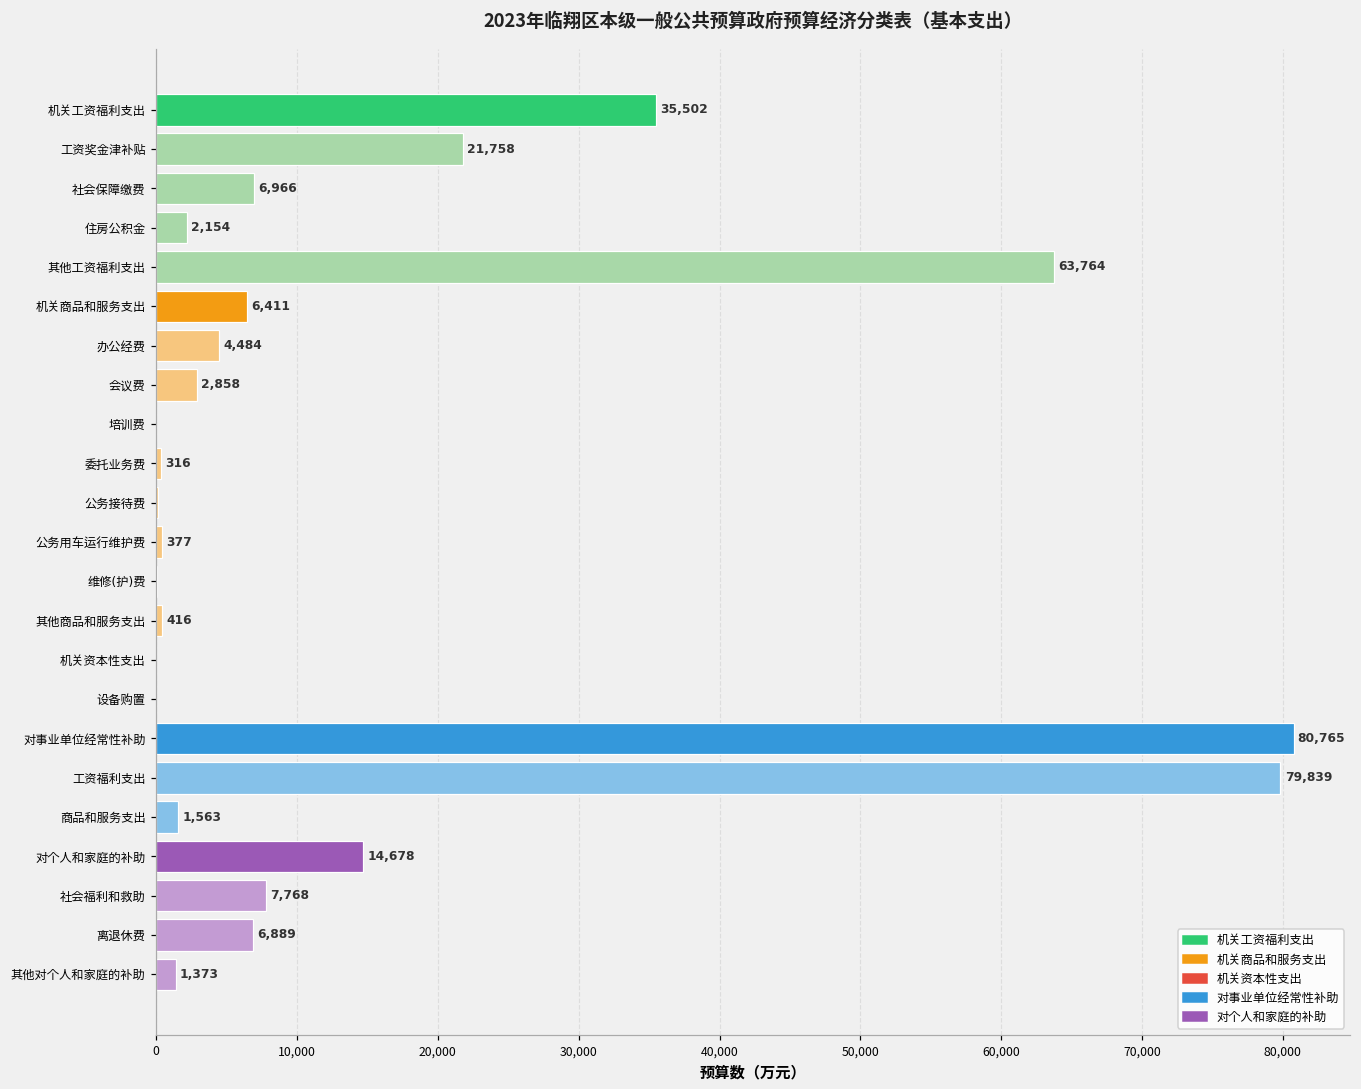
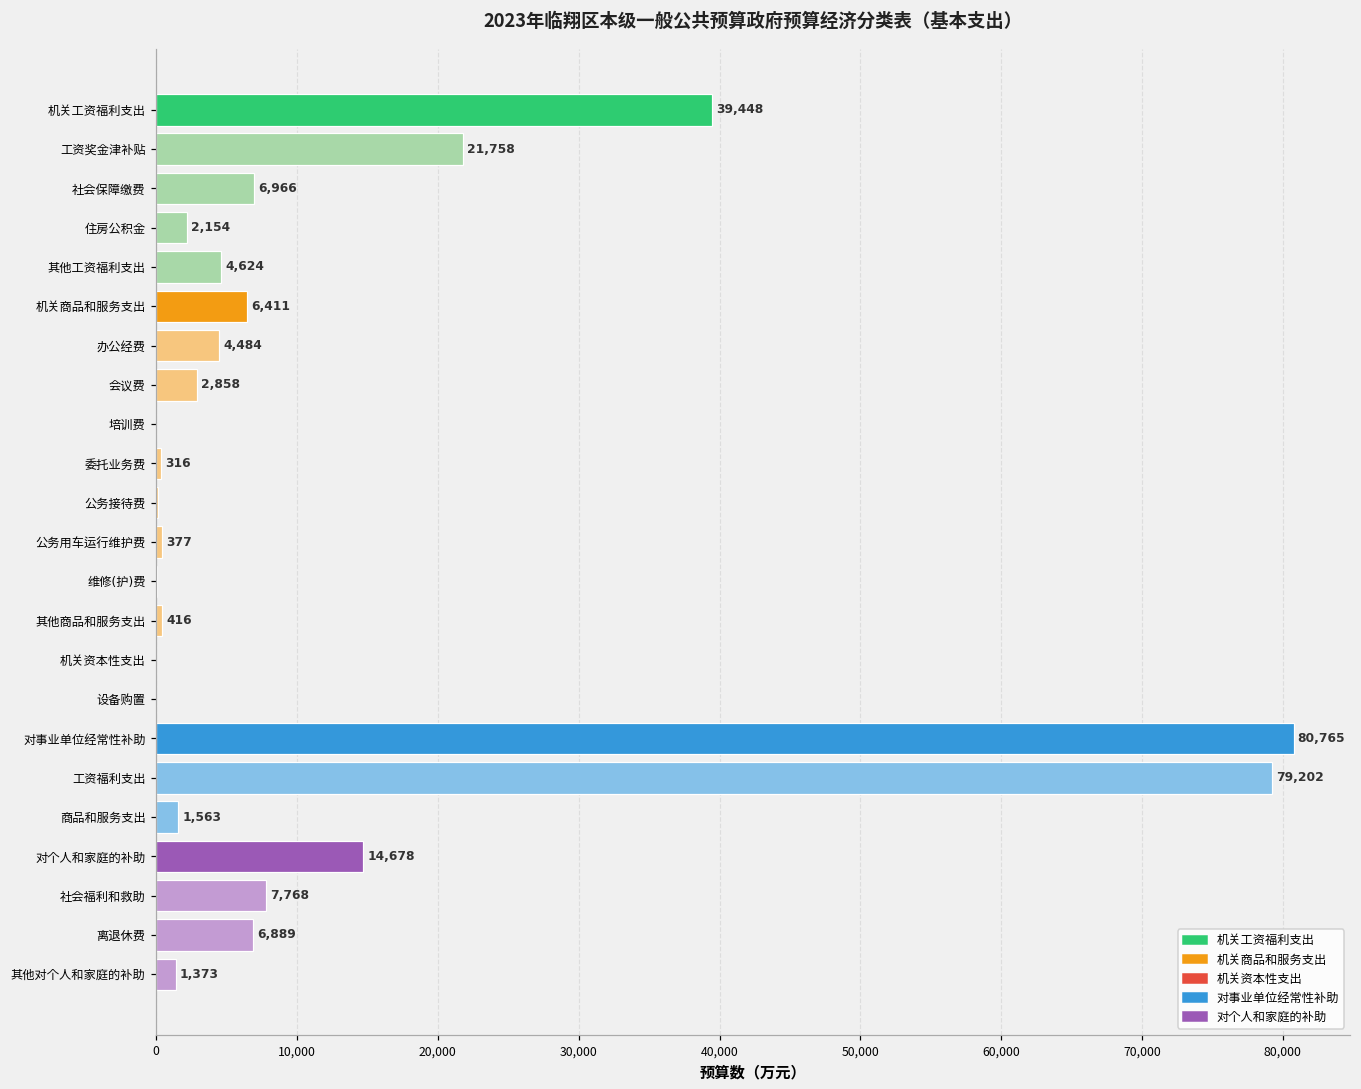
机关工资福利支出: 35,502 -> 39,448
其他工资福利支出: 63,764 -> 4,624
工资福利支出: 79,839 -> 79,202
